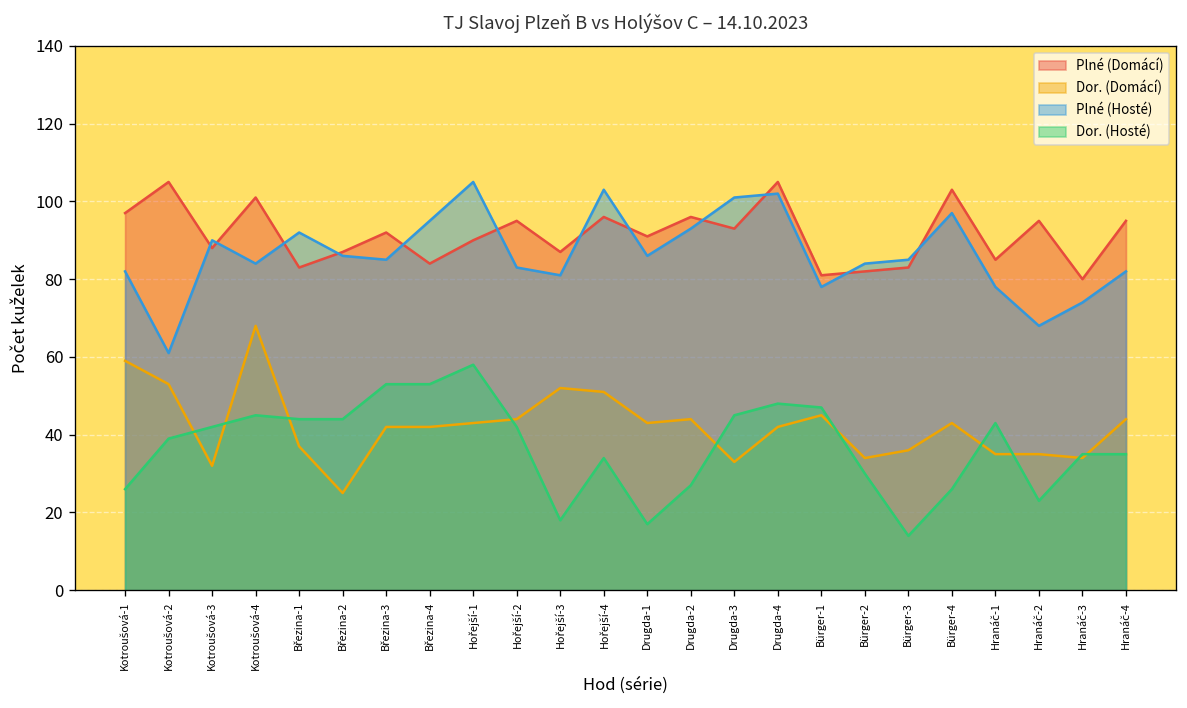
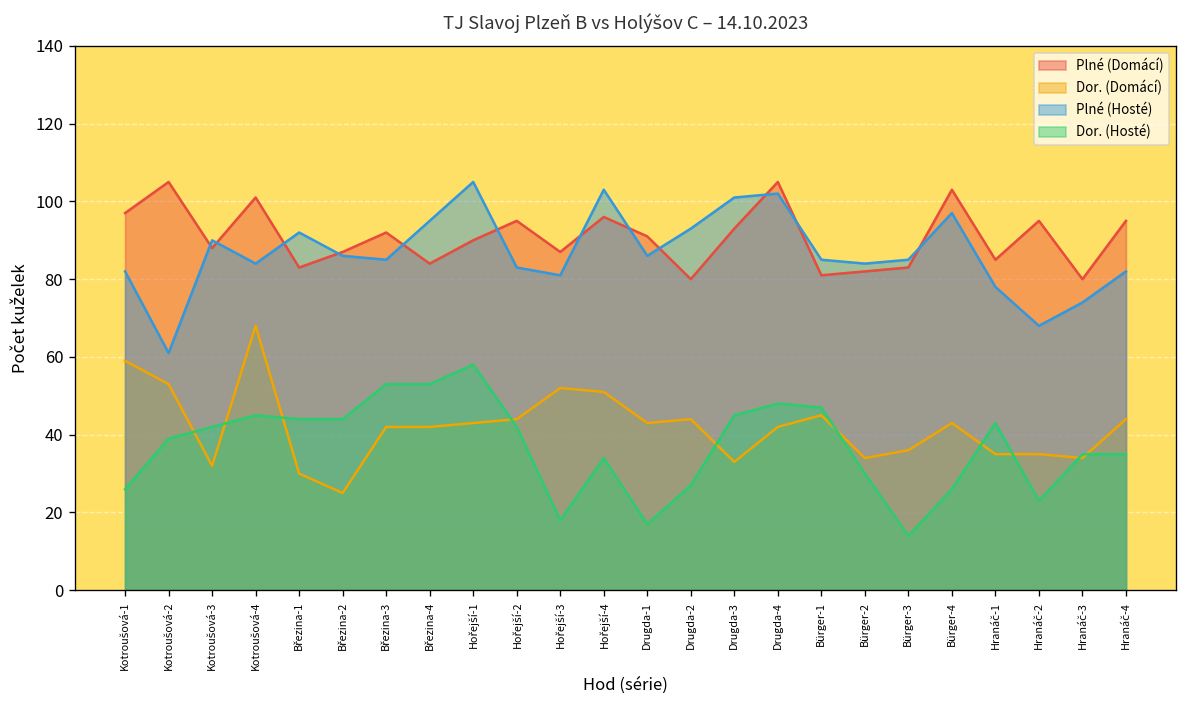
Dor. (Domácí), Březina-1: 37 -> 30
Plné (Domácí), Drugda-2: 96 -> 80
Plné (Hosté), Bürger-1: 78 -> 85
